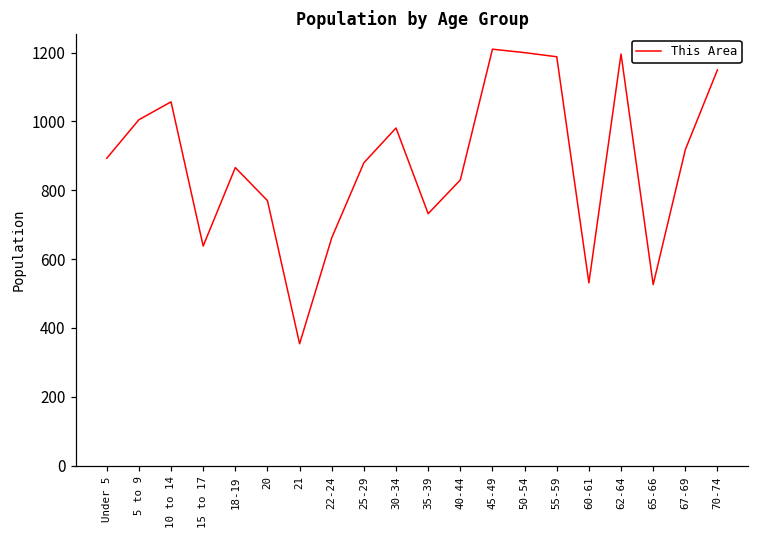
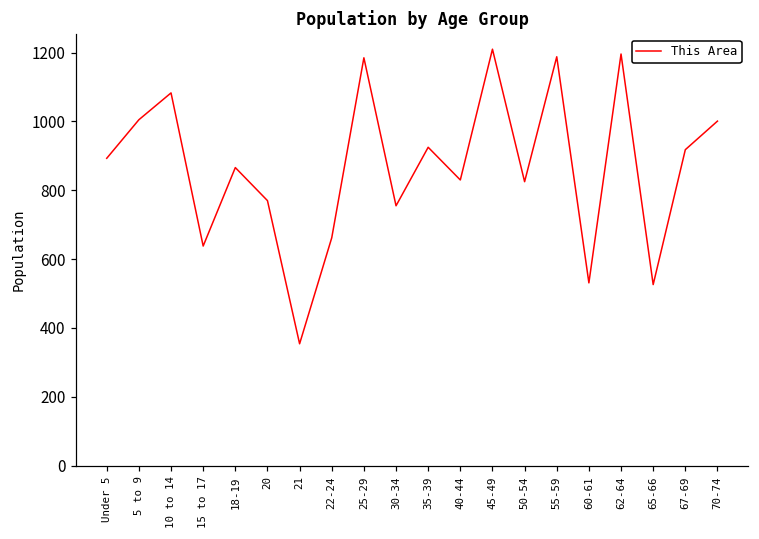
10 to 14: 1060 -> 1080
25-29: 880 -> 1190
30-34: 980 -> 760
35-39: 730 -> 930
50-54: 1200 -> 830
70-74: 1150 -> 1000
